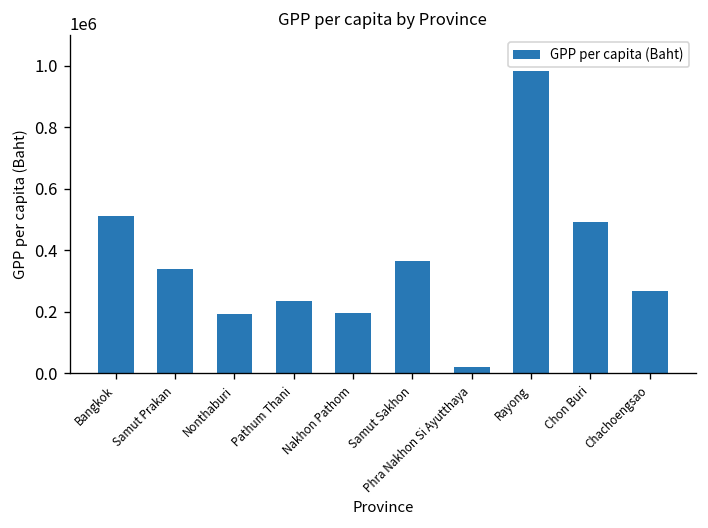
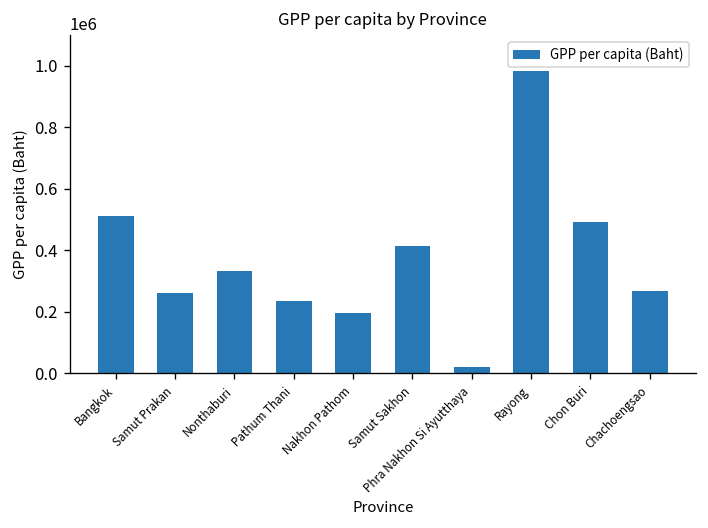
Samut Prakan: 340000 -> 260000
Nonthaburi: 190000 -> 330000
Samut Sakhon: 360000 -> 420000
